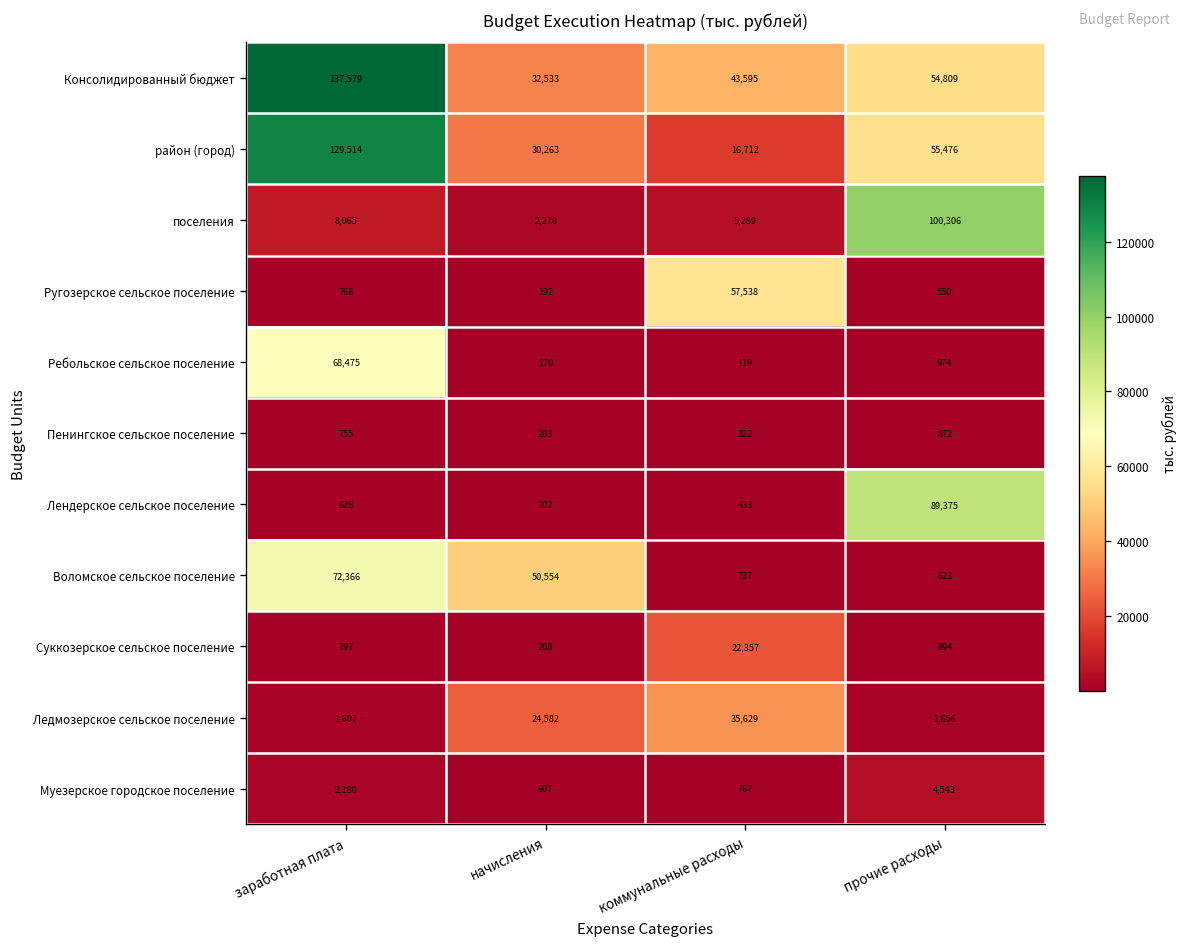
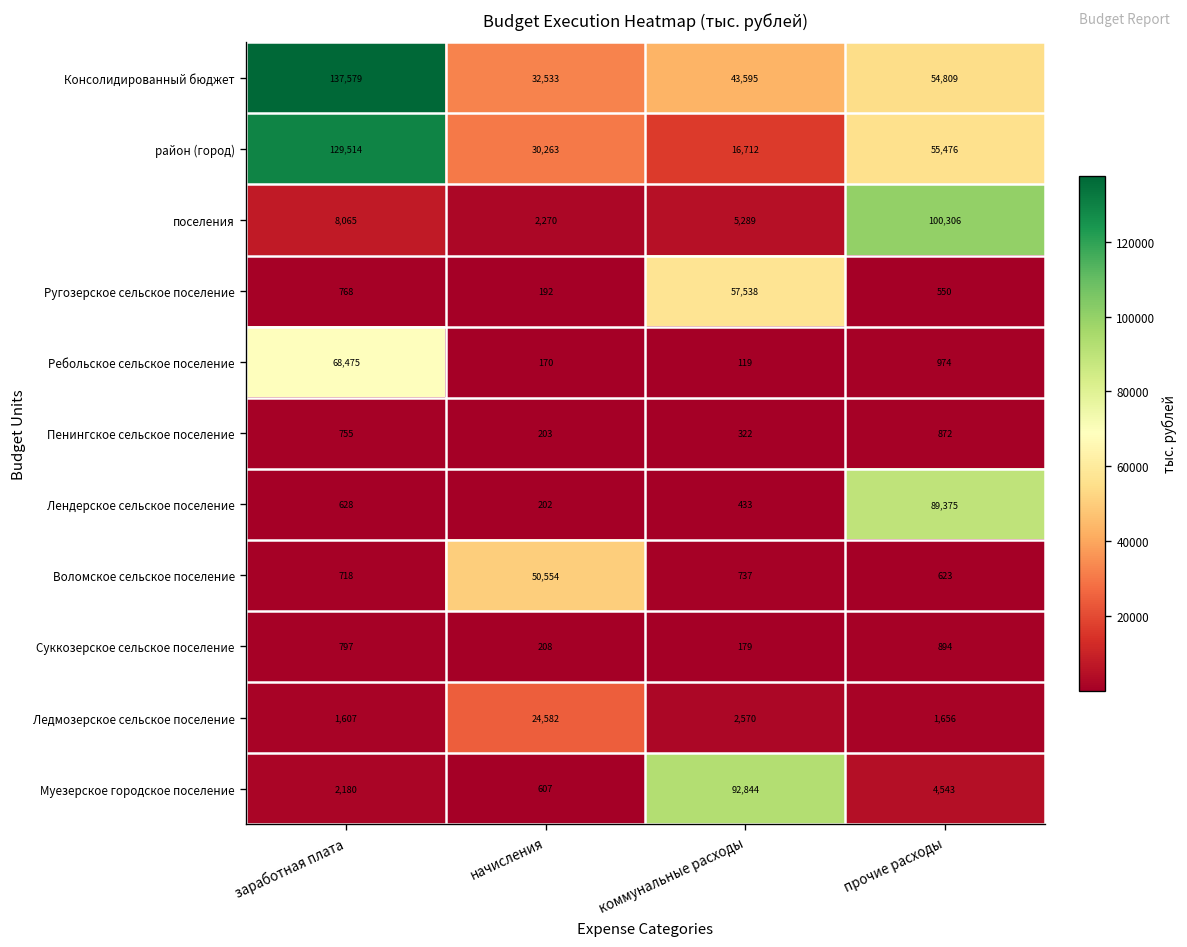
Воломское сельское поселение, заработная плата: 72,366 -> 718
Суккозерское сельское поселение, коммунальные расходы: 22,357 -> 179
Ледмозерское сельское поселение, коммунальные расходы: 35,629 -> 2,570
Муезерское городское поселение, коммунальные расходы: 767 -> 92,844
